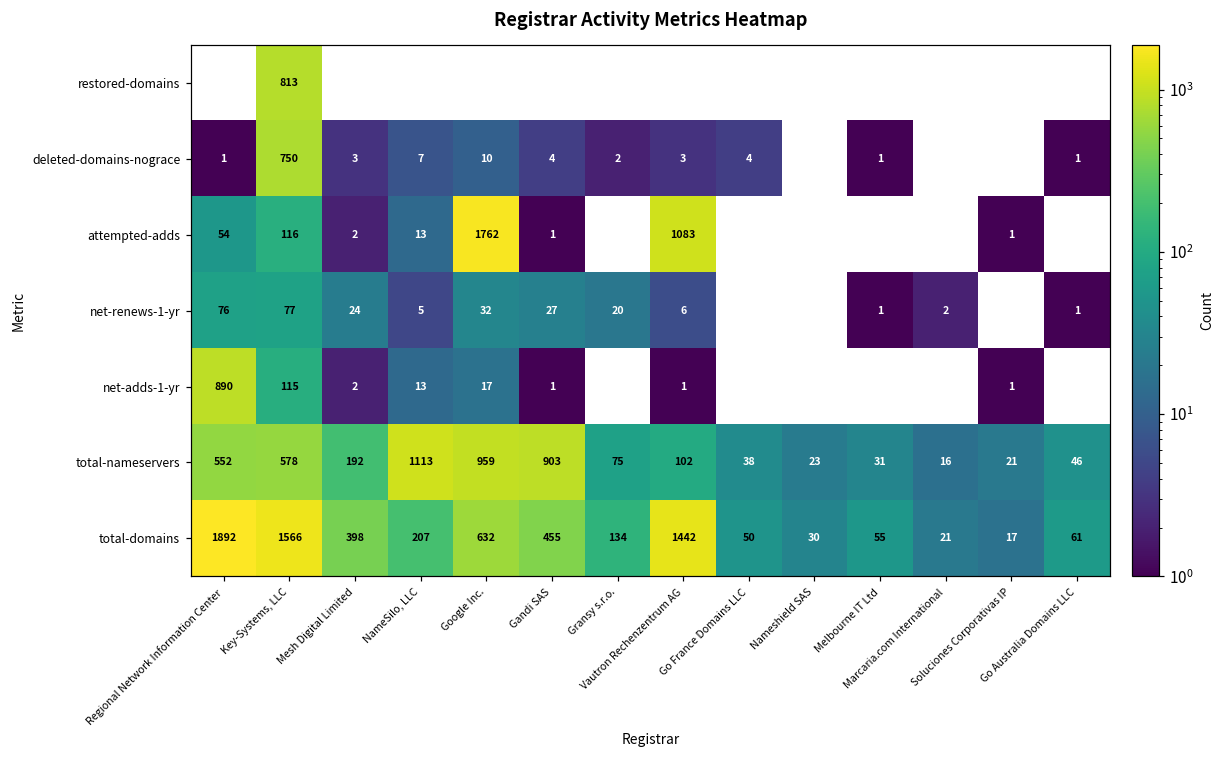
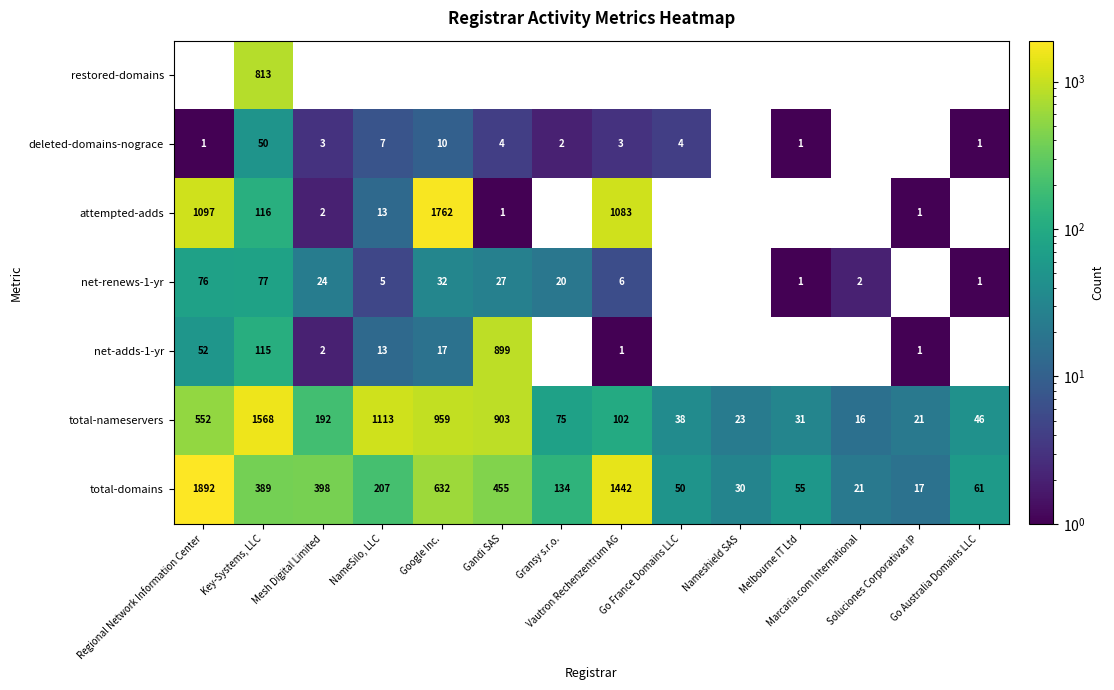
deleted-domains-nograce, Key-Systems, LLC: 750 -> 50
attempted-adds, Regional Network Information Center: 54 -> 1097
net-adds-1-yr, Regional Network Information Center: 890 -> 52
net-adds-1-yr, Gandi SAS: 1 -> 899
total-nameservers, Key-Systems, LLC: 578 -> 1568
total-domains, Key-Systems, LLC: 1566 -> 389
